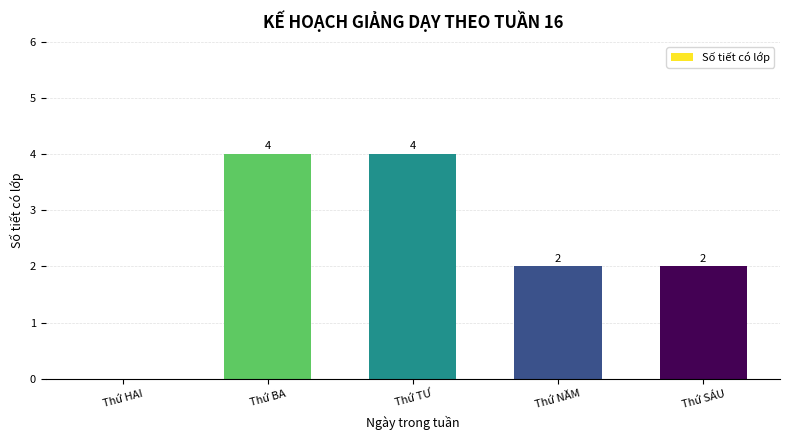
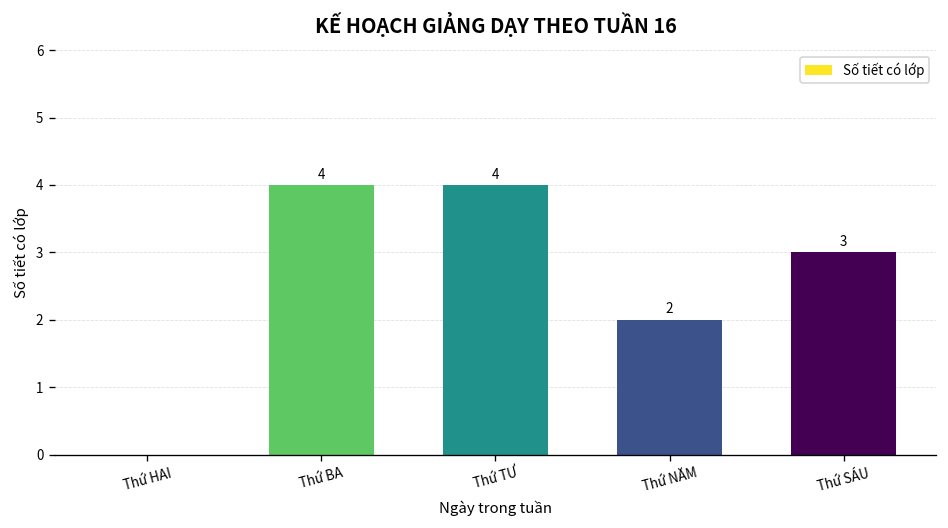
Thứ SÁU: 2 -> 3
